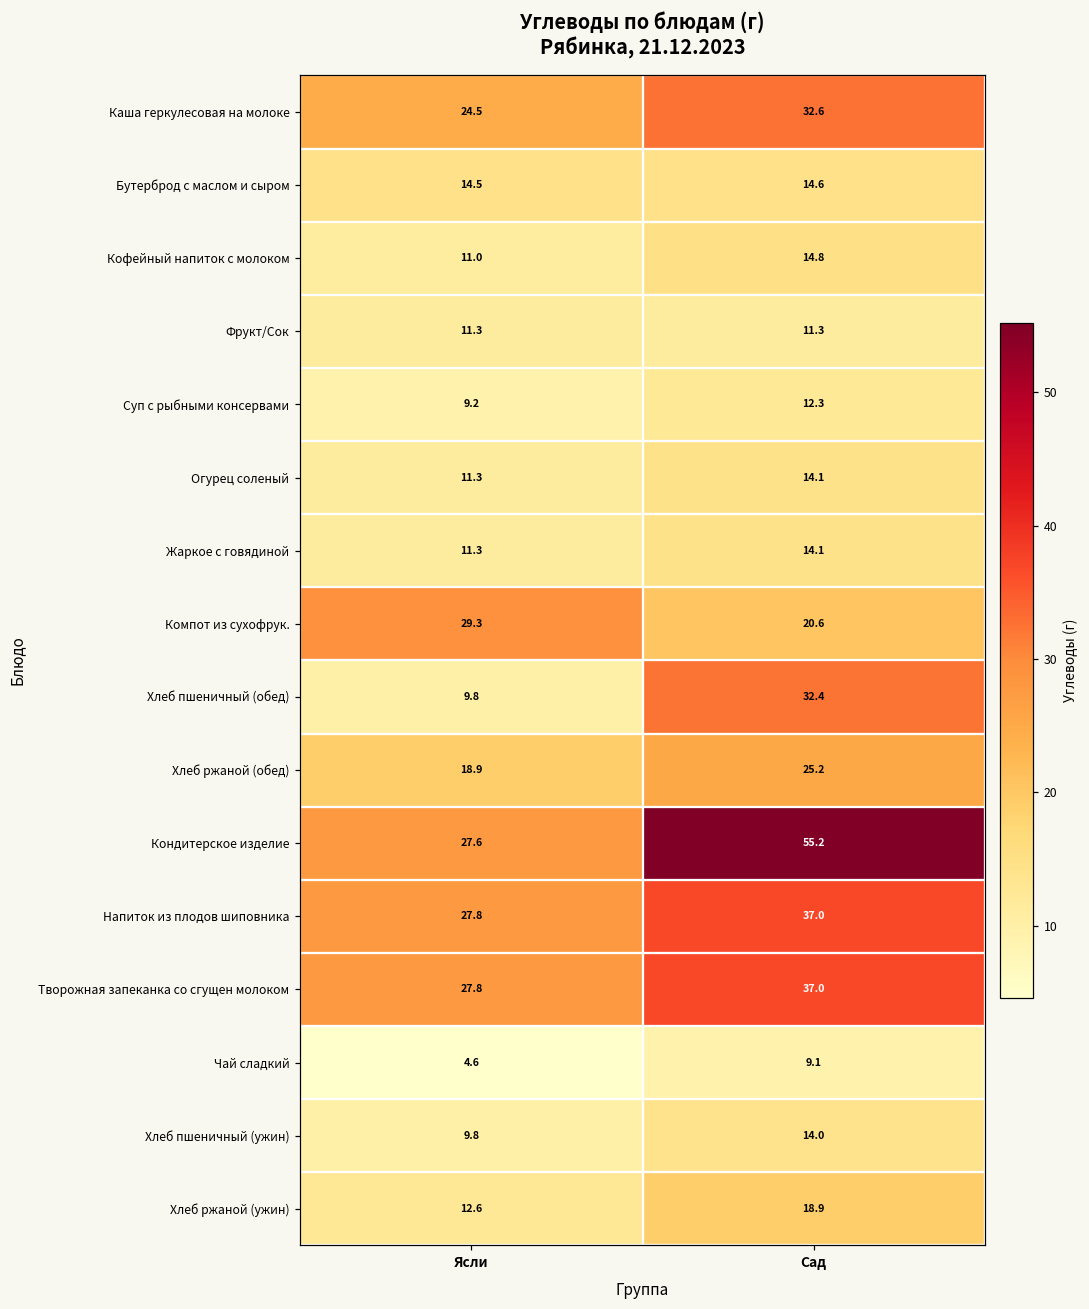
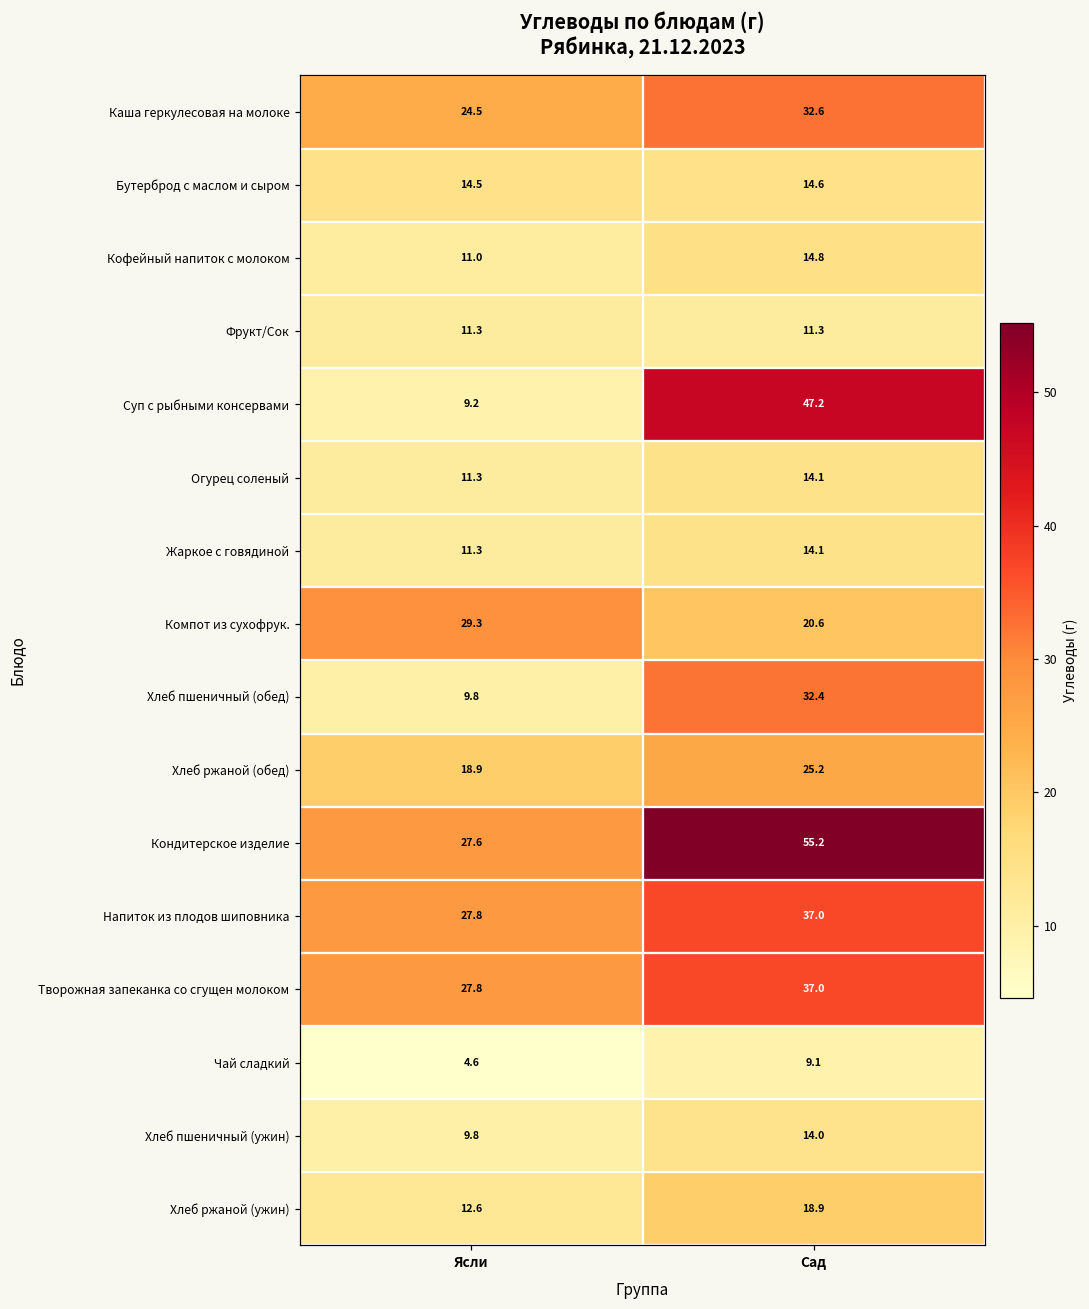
Суп с рыбными консервами, Сад: 12.3 -> 47.2
